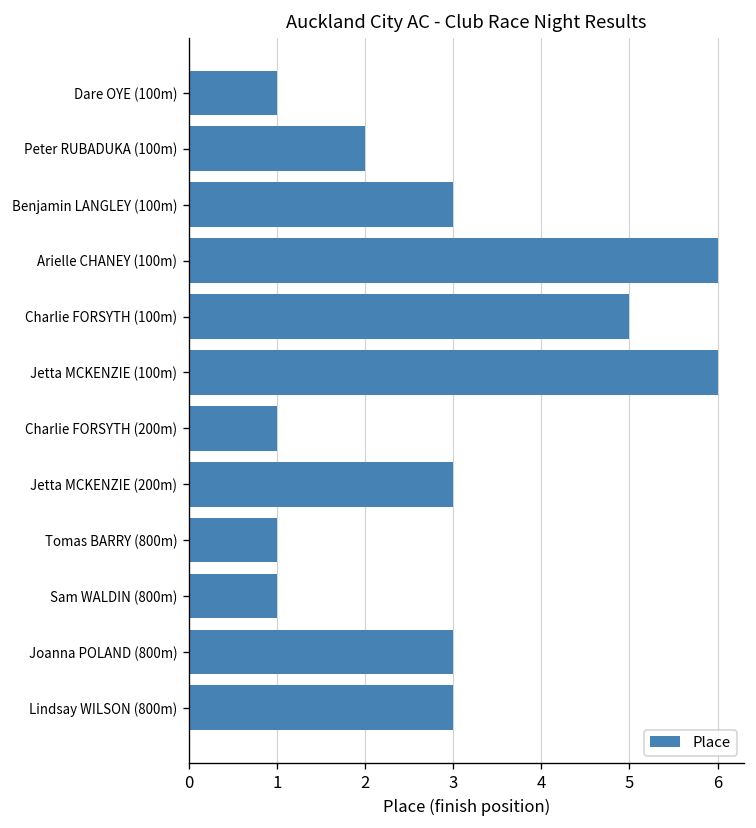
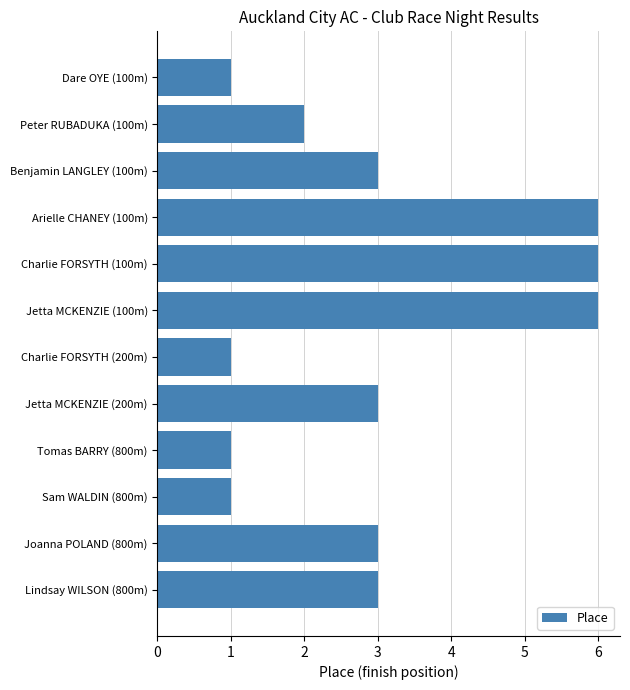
Charlie FORSYTH (100m): 5 -> 6
